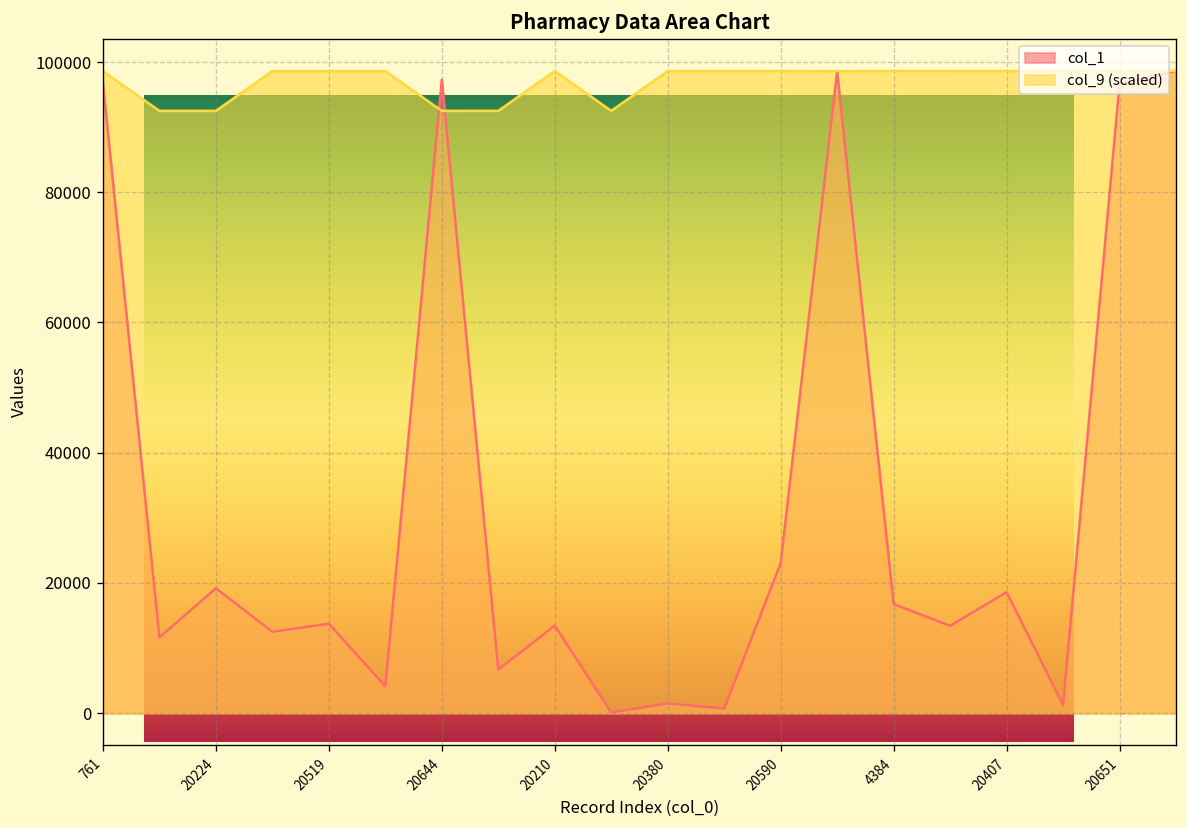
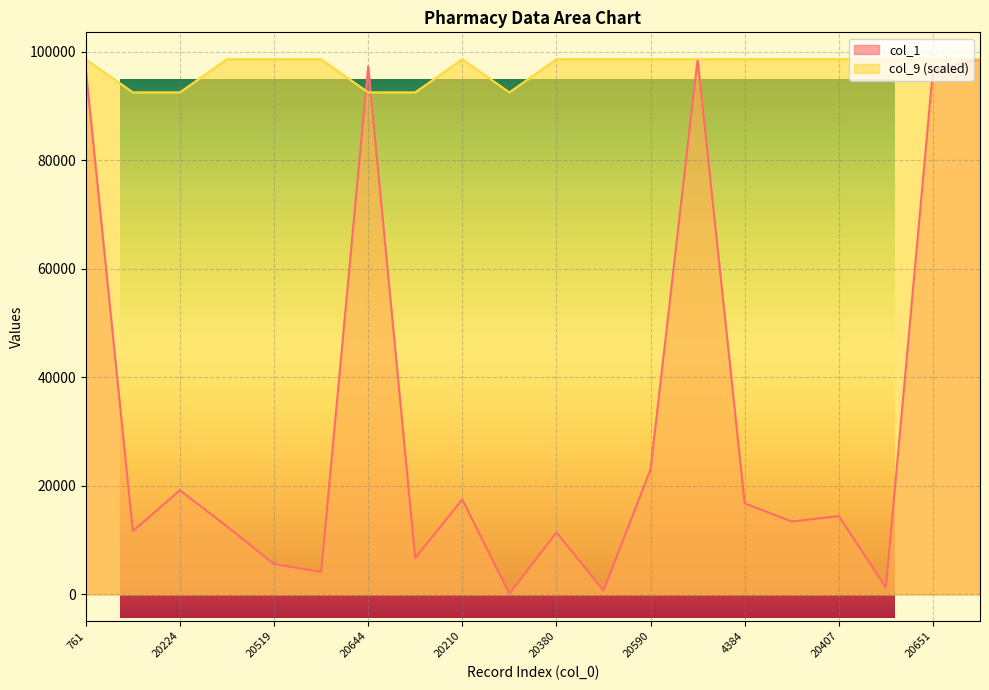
Pharmacy Data Area Chart, col_1, 20519: 14000 -> 6000
Pharmacy Data Area Chart, col_1, 20210: 13000 -> 17000
Pharmacy Data Area Chart, col_1, 20380: 1000 -> 11000
Pharmacy Data Area Chart, col_1, 20407: 19000 -> 14000
